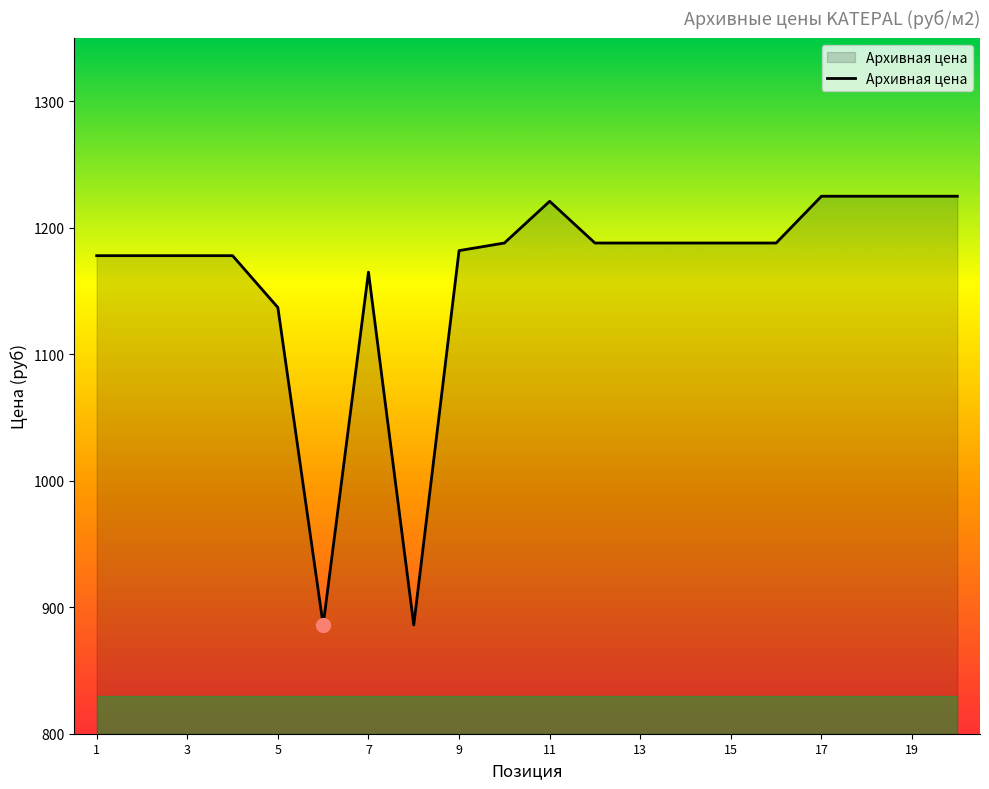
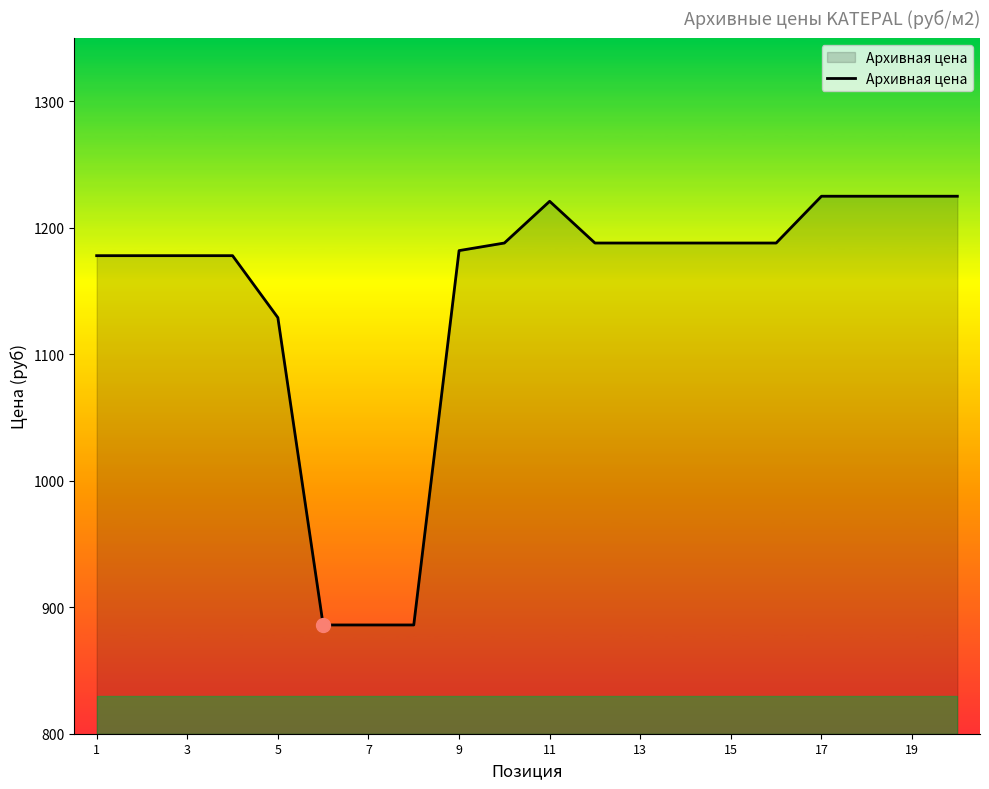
Архивная цена, 5: 1137 -> 1129
Архивная цена, 7: 1165 -> 886
